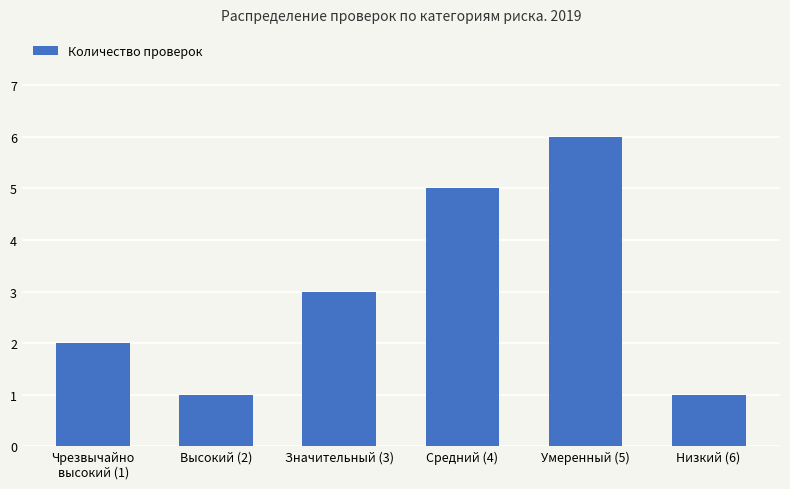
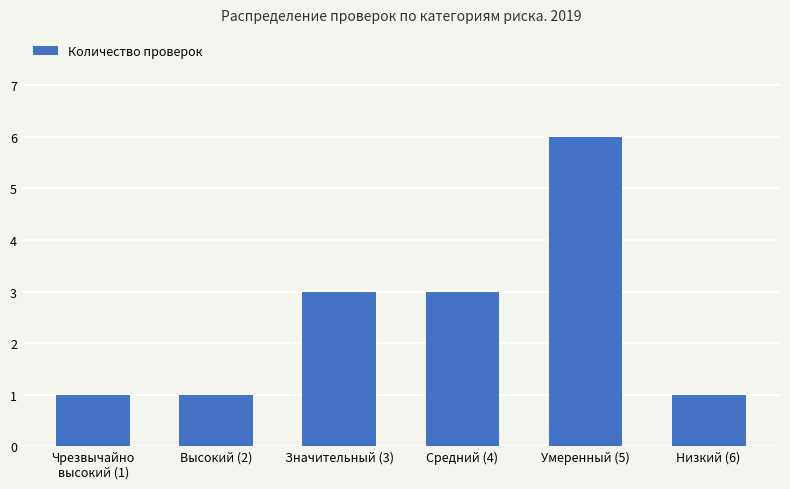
Чрезвычайно высокий (1): 2 -> 1
Средний (4): 5 -> 3
